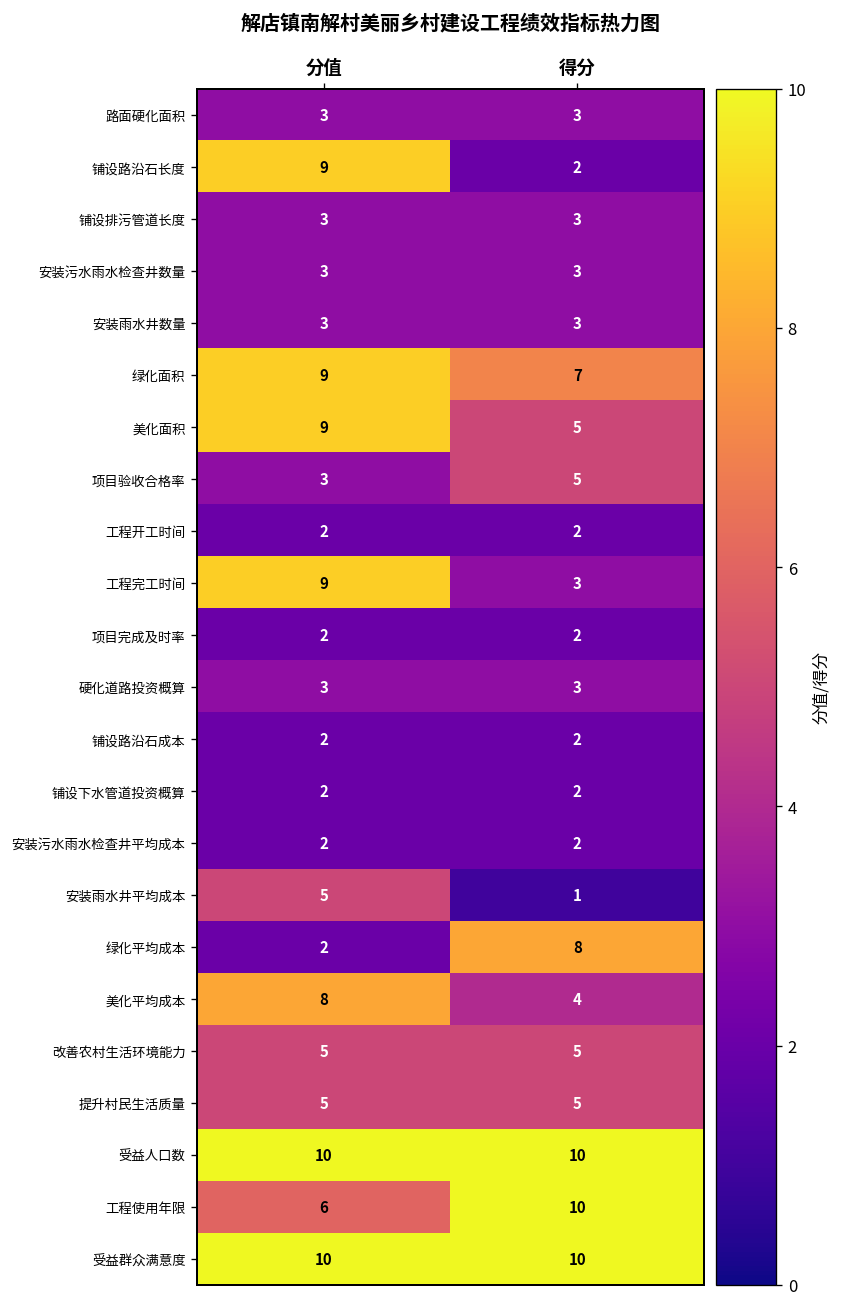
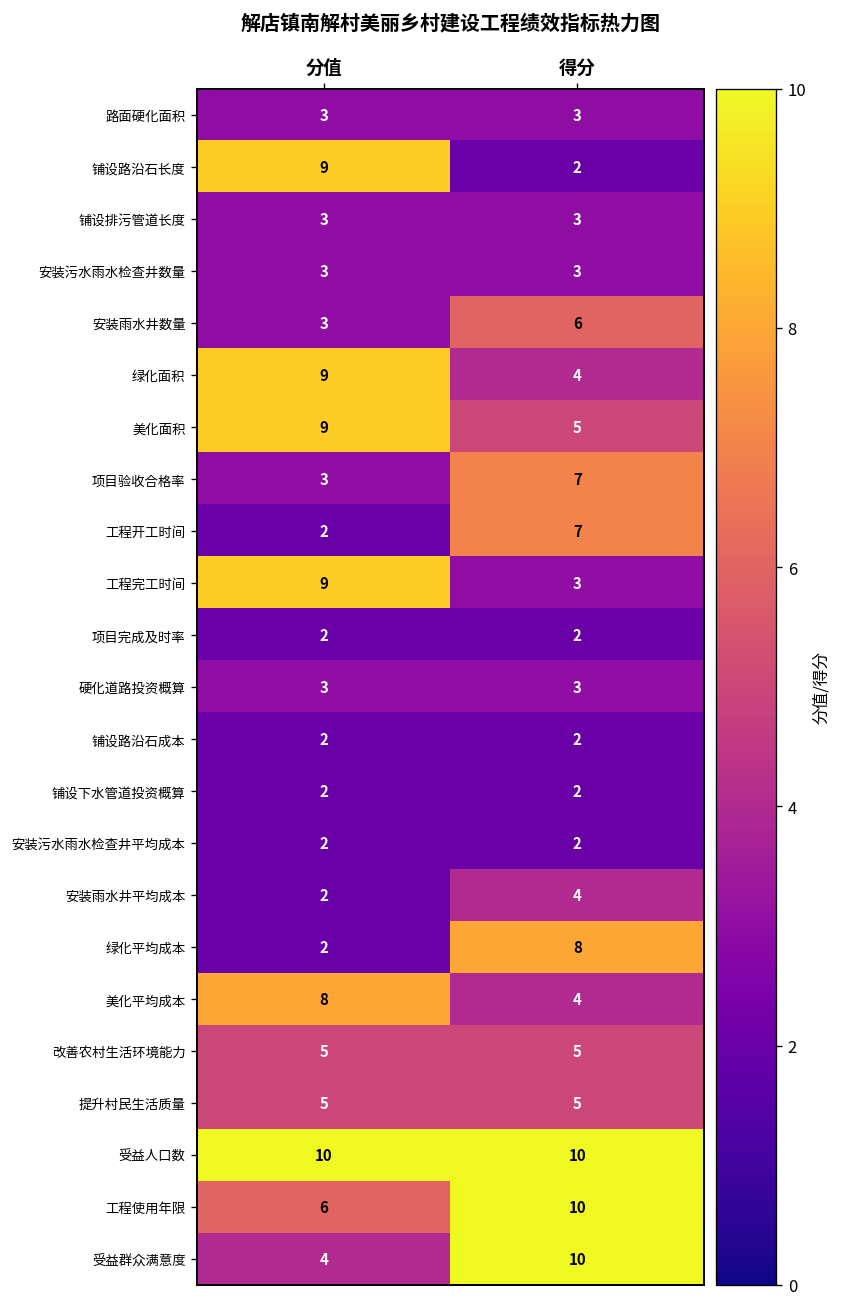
安装雨水井数量, 得分: 3 -> 6
绿化面积, 得分: 7 -> 4
项目验收合格率, 得分: 5 -> 7
工程开工时间, 得分: 2 -> 7
安装雨水井平均成本, 分值: 5 -> 2
安装雨水井平均成本, 得分: 1 -> 4
受益群众满意度, 分值: 10 -> 4
